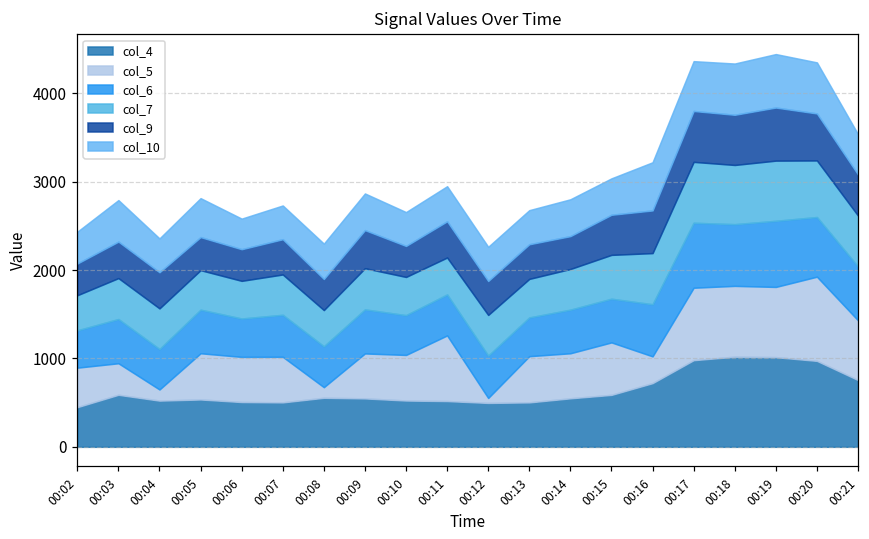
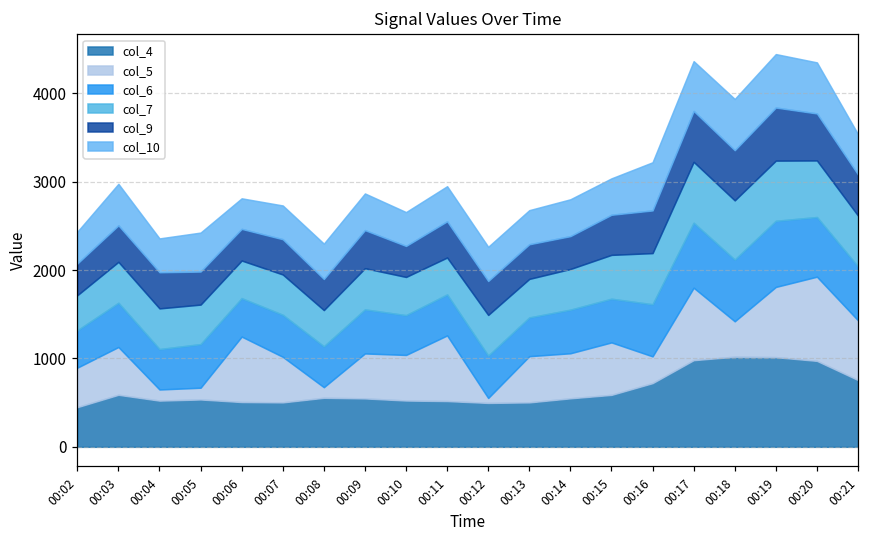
col_5, 00:03: 400 -> 500
col_5, 00:05: 500 -> 100
col_5, 00:06: 500 -> 700
col_5, 00:18: 800 -> 400
